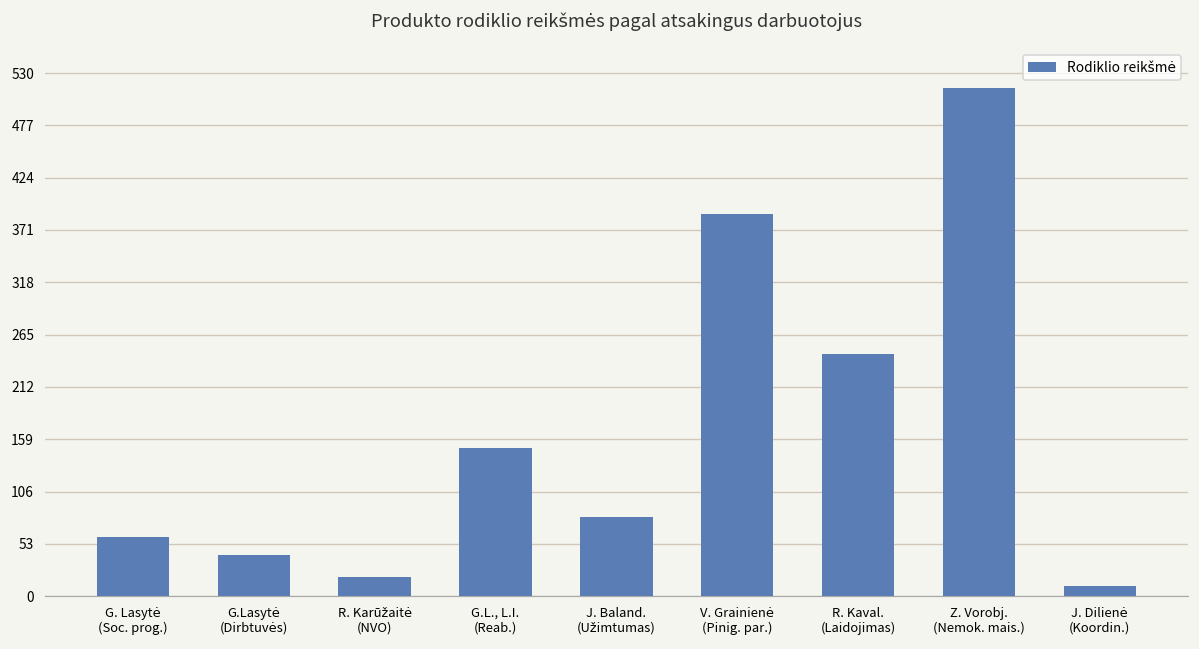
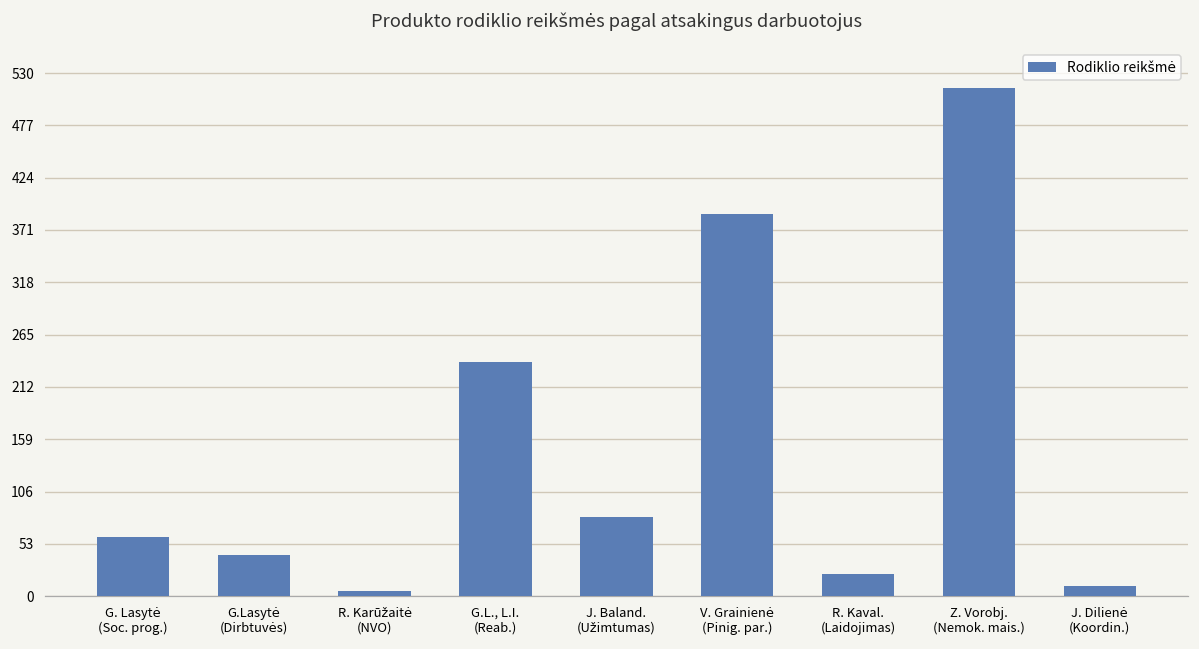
R. Karūžaitė (NVO): 20 -> 10
G.L., L.I. (Reab.): 150 -> 240
R. Kaval. (Laidojimas): 250 -> 20
